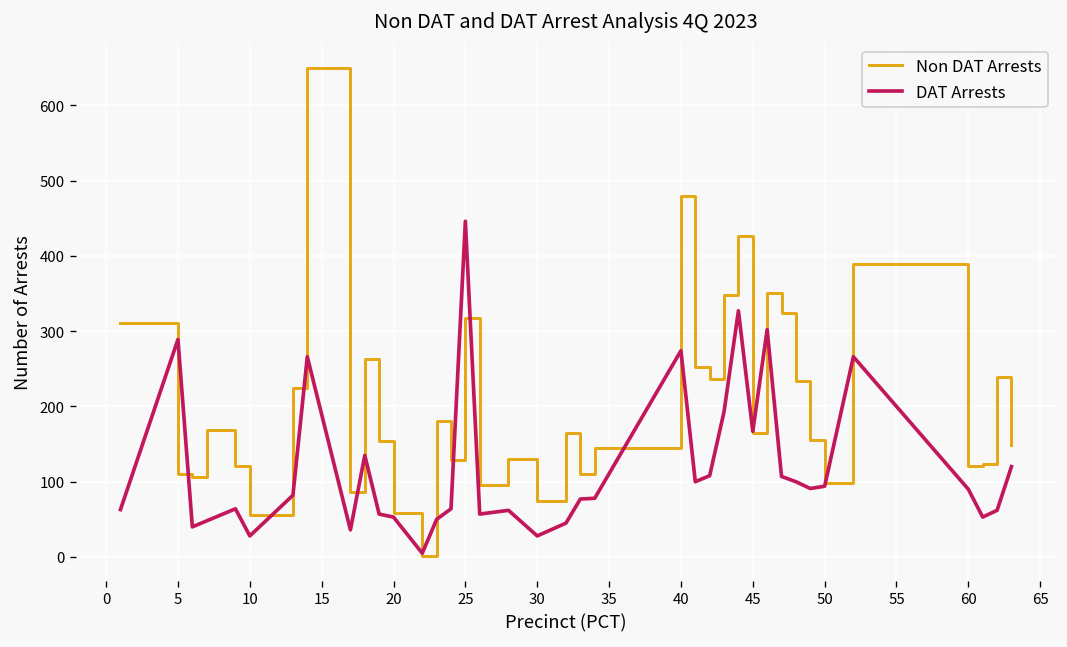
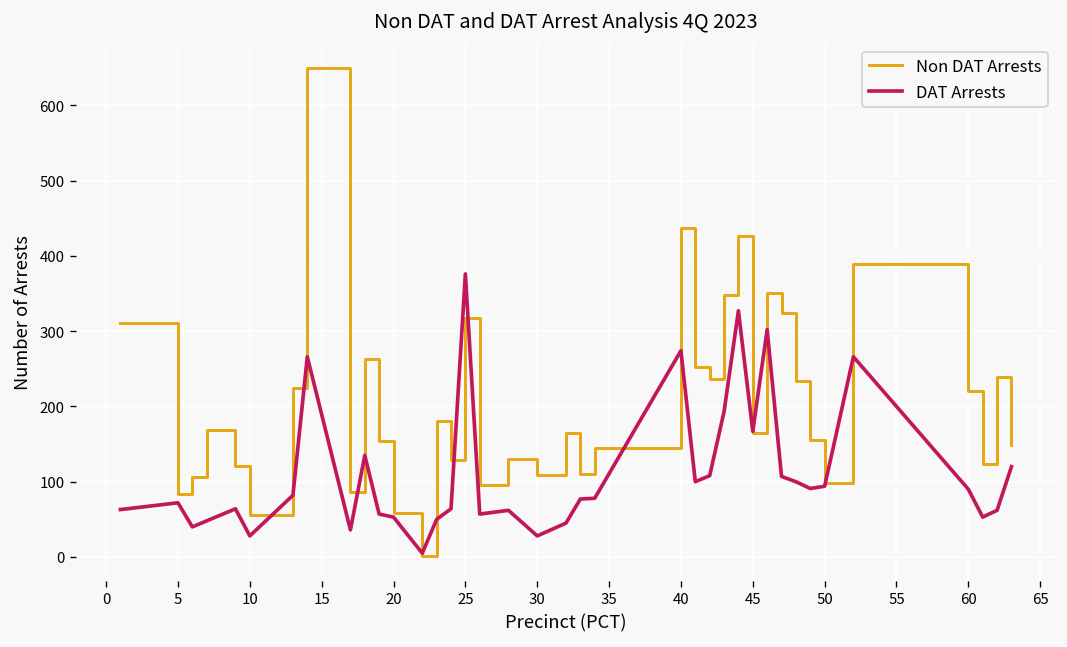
Non DAT Arrests, 5: 110 -> 80
DAT Arrests, 5: 290 -> 70
DAT Arrests, 25: 450 -> 380
Non DAT Arrests, 30: 70 -> 110
Non DAT Arrests, 40: 480 -> 440
Non DAT Arrests, 60: 120 -> 220
